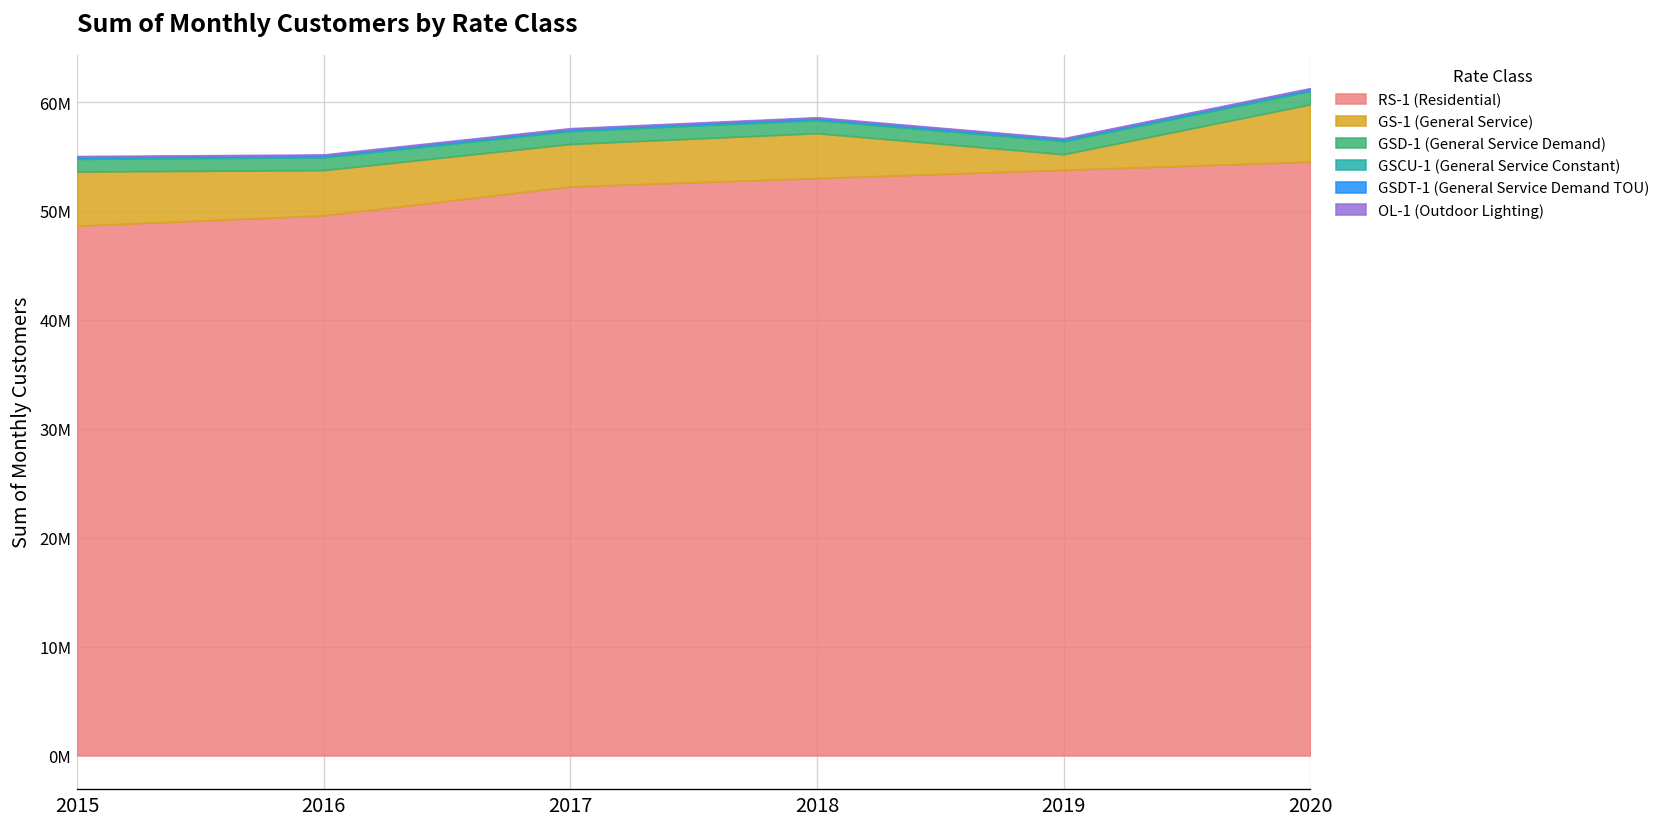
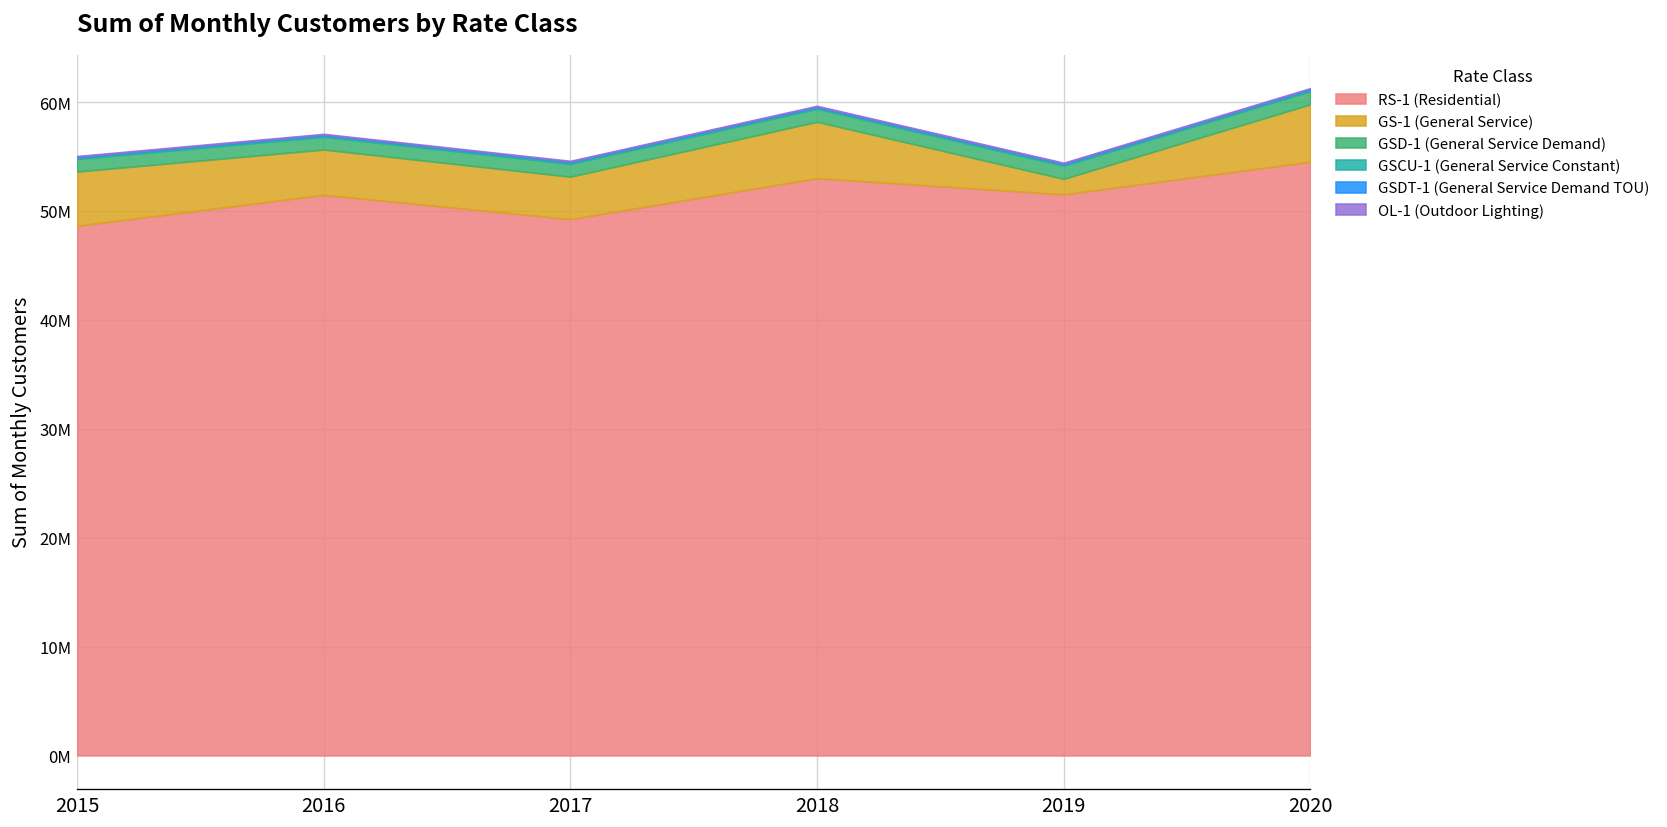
RS-1 (Residential), 2016: 50000000 -> 51000000
RS-1 (Residential), 2017: 52000000 -> 49000000
GS-1 (General Service), 2018: 4000000 -> 5000000
RS-1 (Residential), 2019: 54000000 -> 52000000
